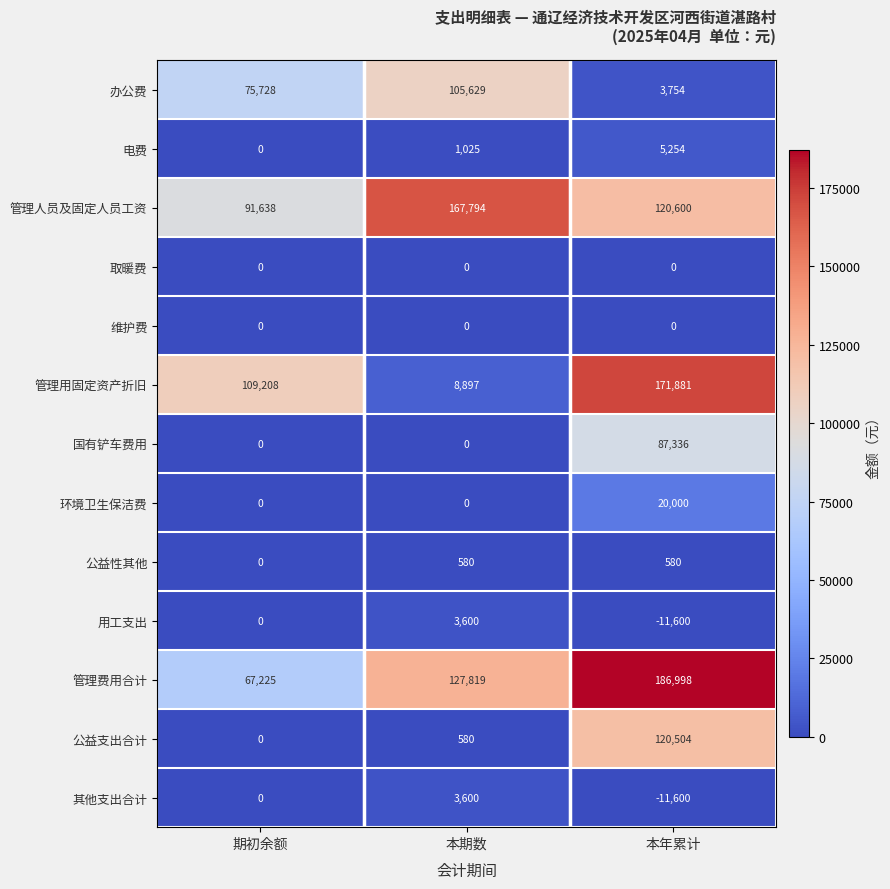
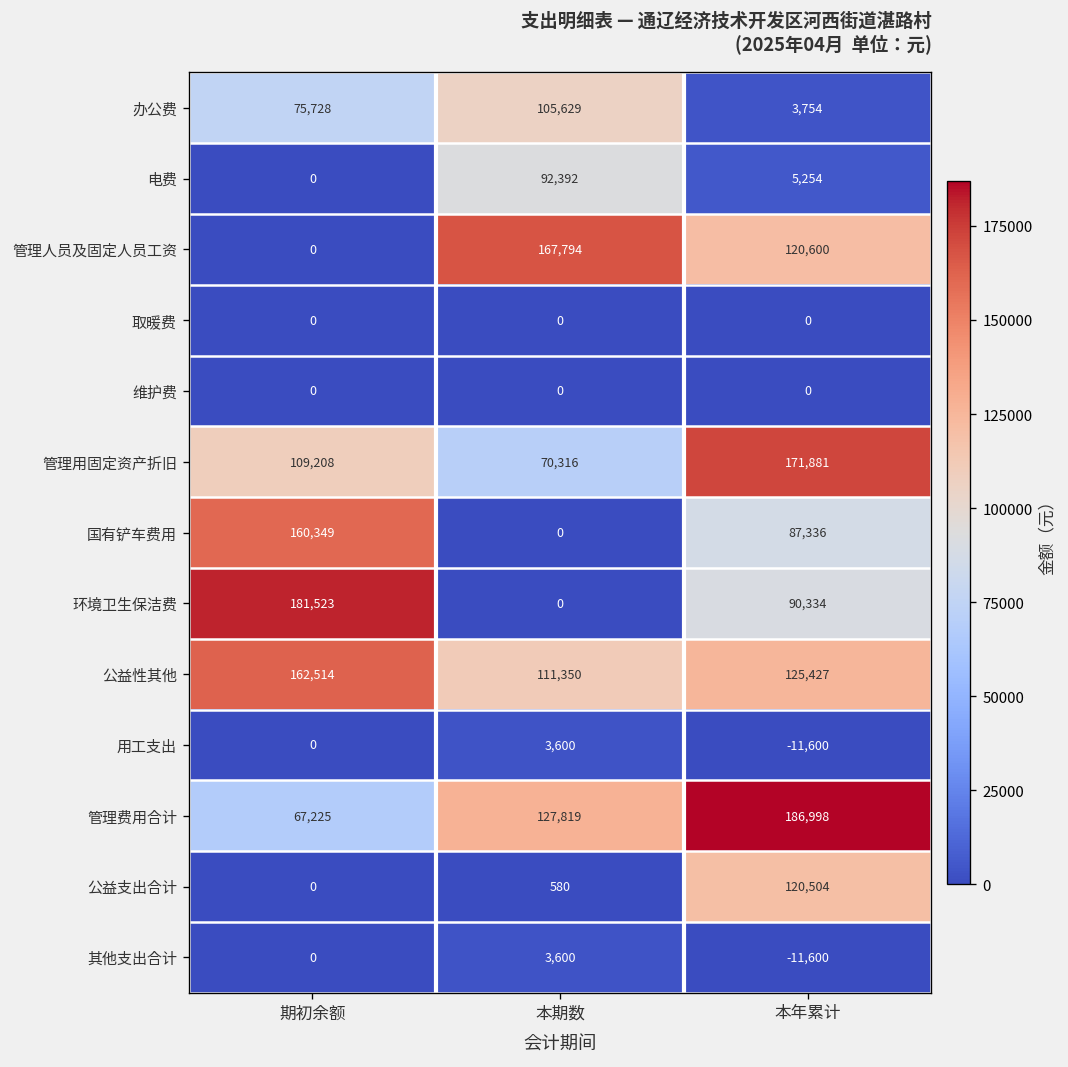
电费, 本期数: 1,025 -> 92,392
管理人员及固定人员工资, 期初余额: 91,638 -> 0
管理用固定资产折旧, 本期数: 8,897 -> 70,316
国有铲车费用, 期初余额: 0 -> 160,349
环境卫生保洁费, 期初余额: 0 -> 181,523
环境卫生保洁费, 本年累计: 20,000 -> 90,334
公益性其他, 期初余额: 0 -> 162,514
公益性其他, 本期数: 580 -> 111,350
公益性其他, 本年累计: 580 -> 125,427
